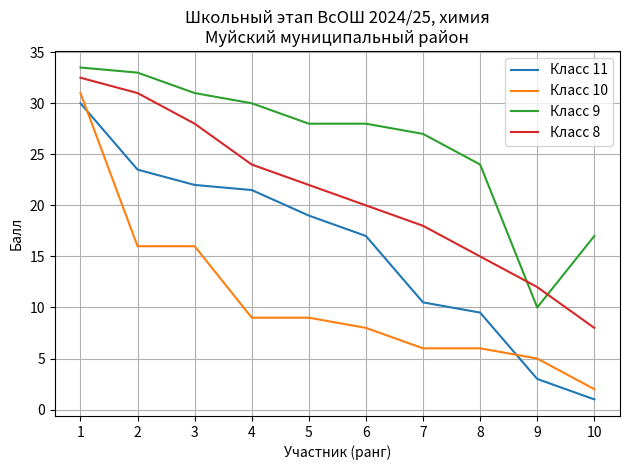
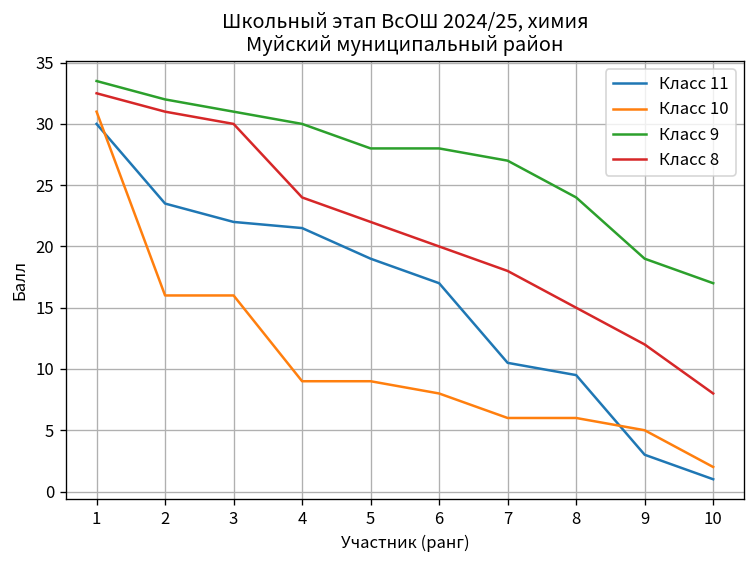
Класс 9, 2: 33 -> 32
Класс 8, 3: 28 -> 30
Класс 9, 9: 10 -> 19
